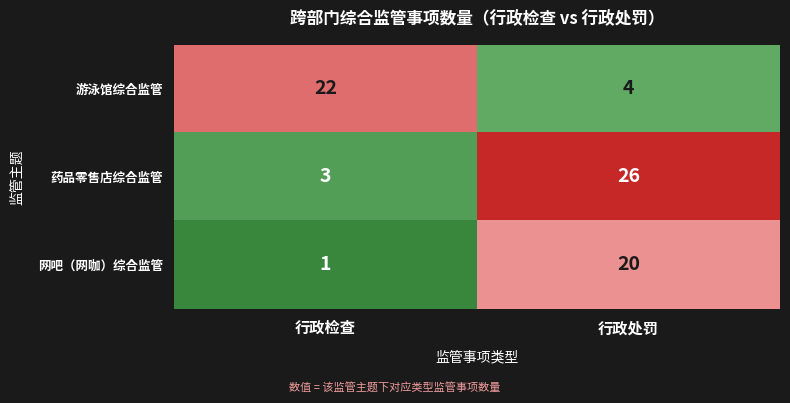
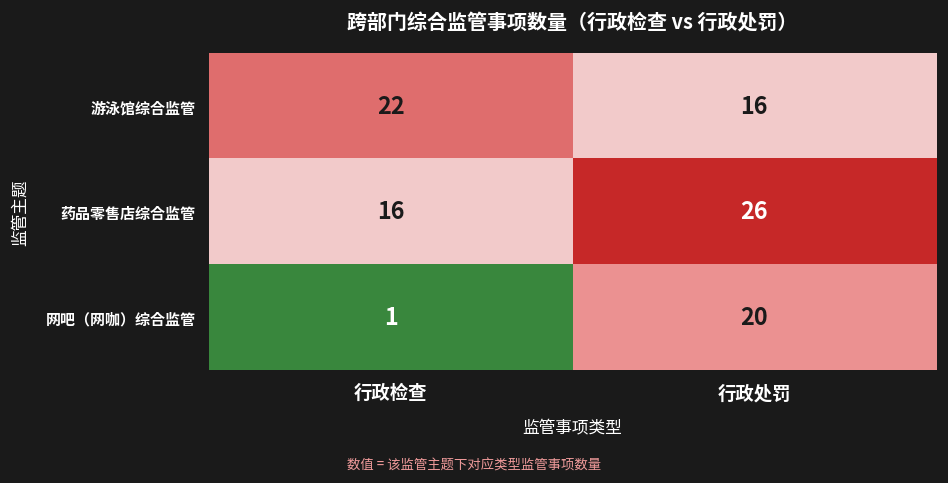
游泳馆综合监管, 行政处罚: 4 -> 16
药品零售店综合监管, 行政检查: 3 -> 16
